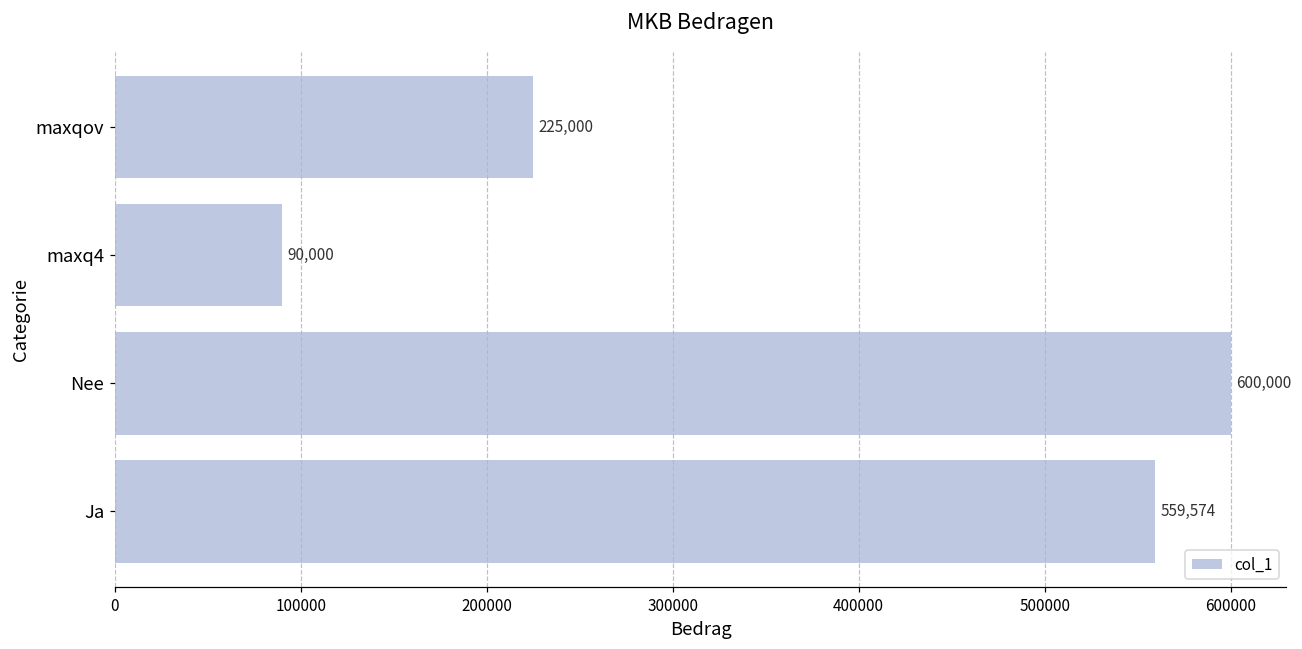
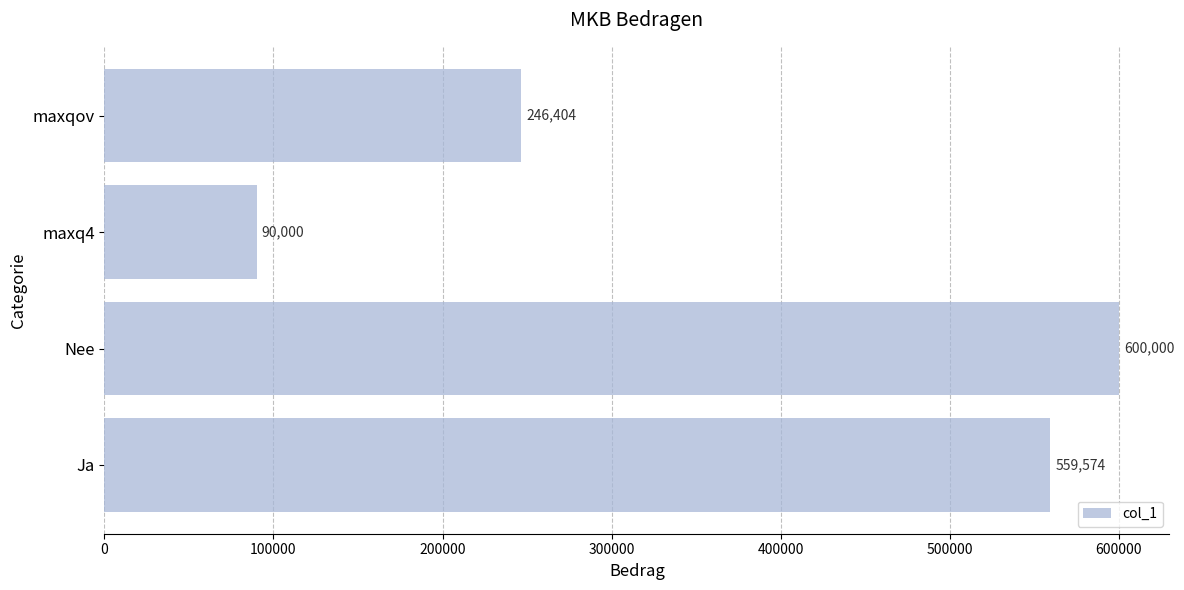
maxqov: 225,000 -> 246,404
